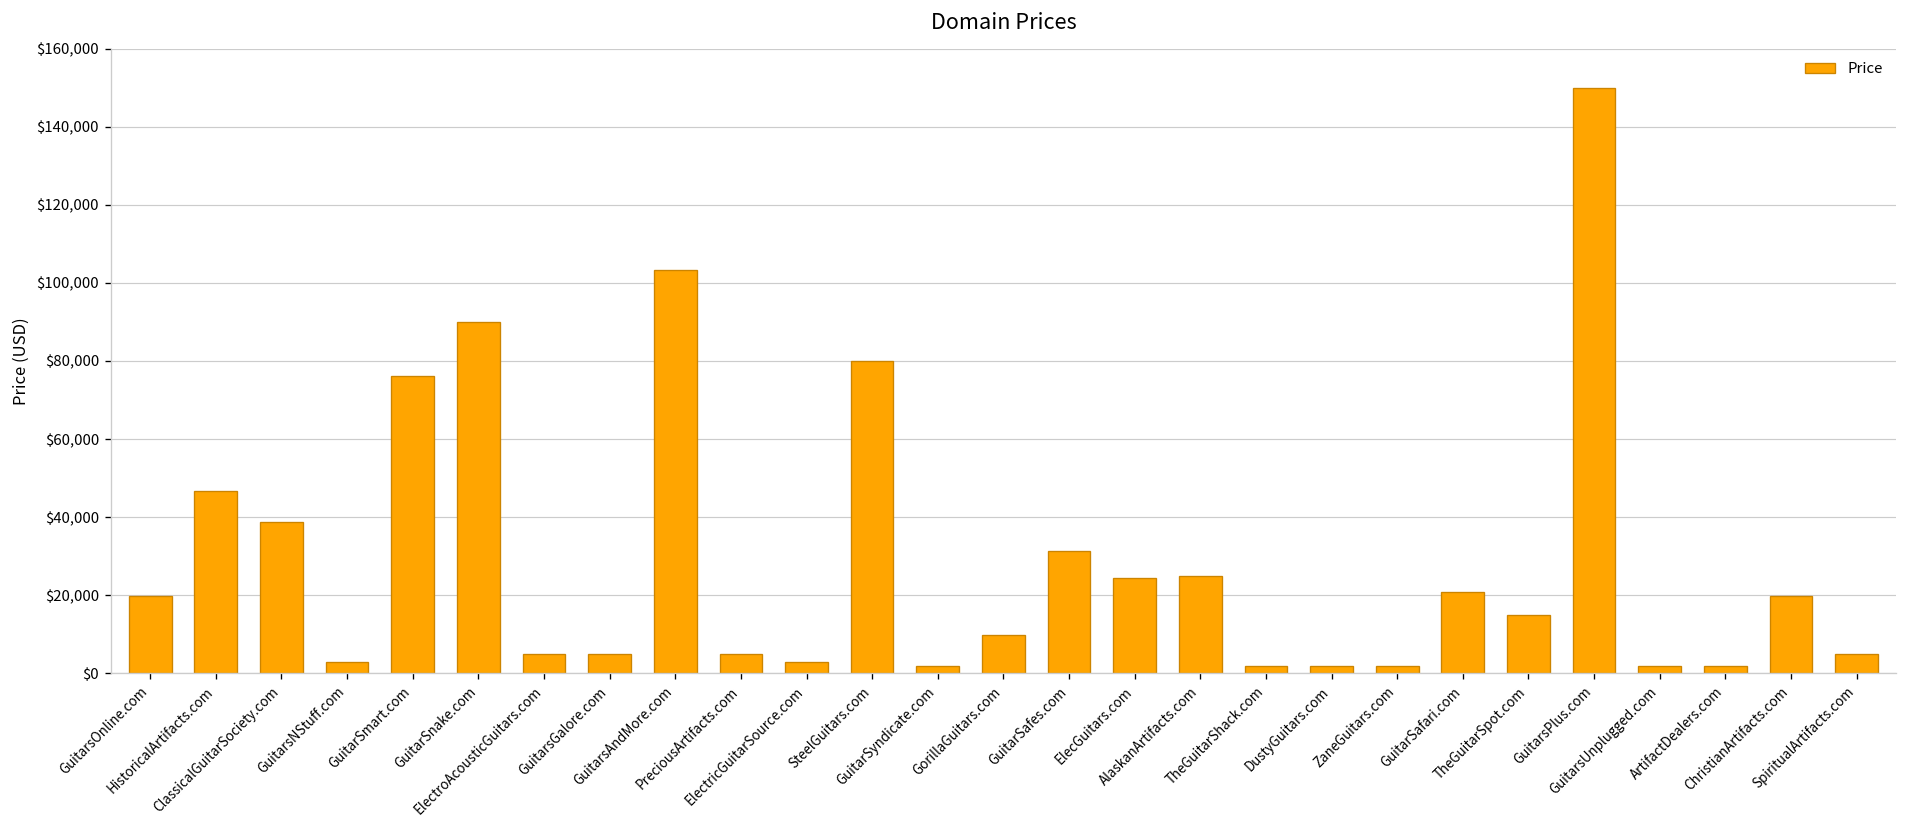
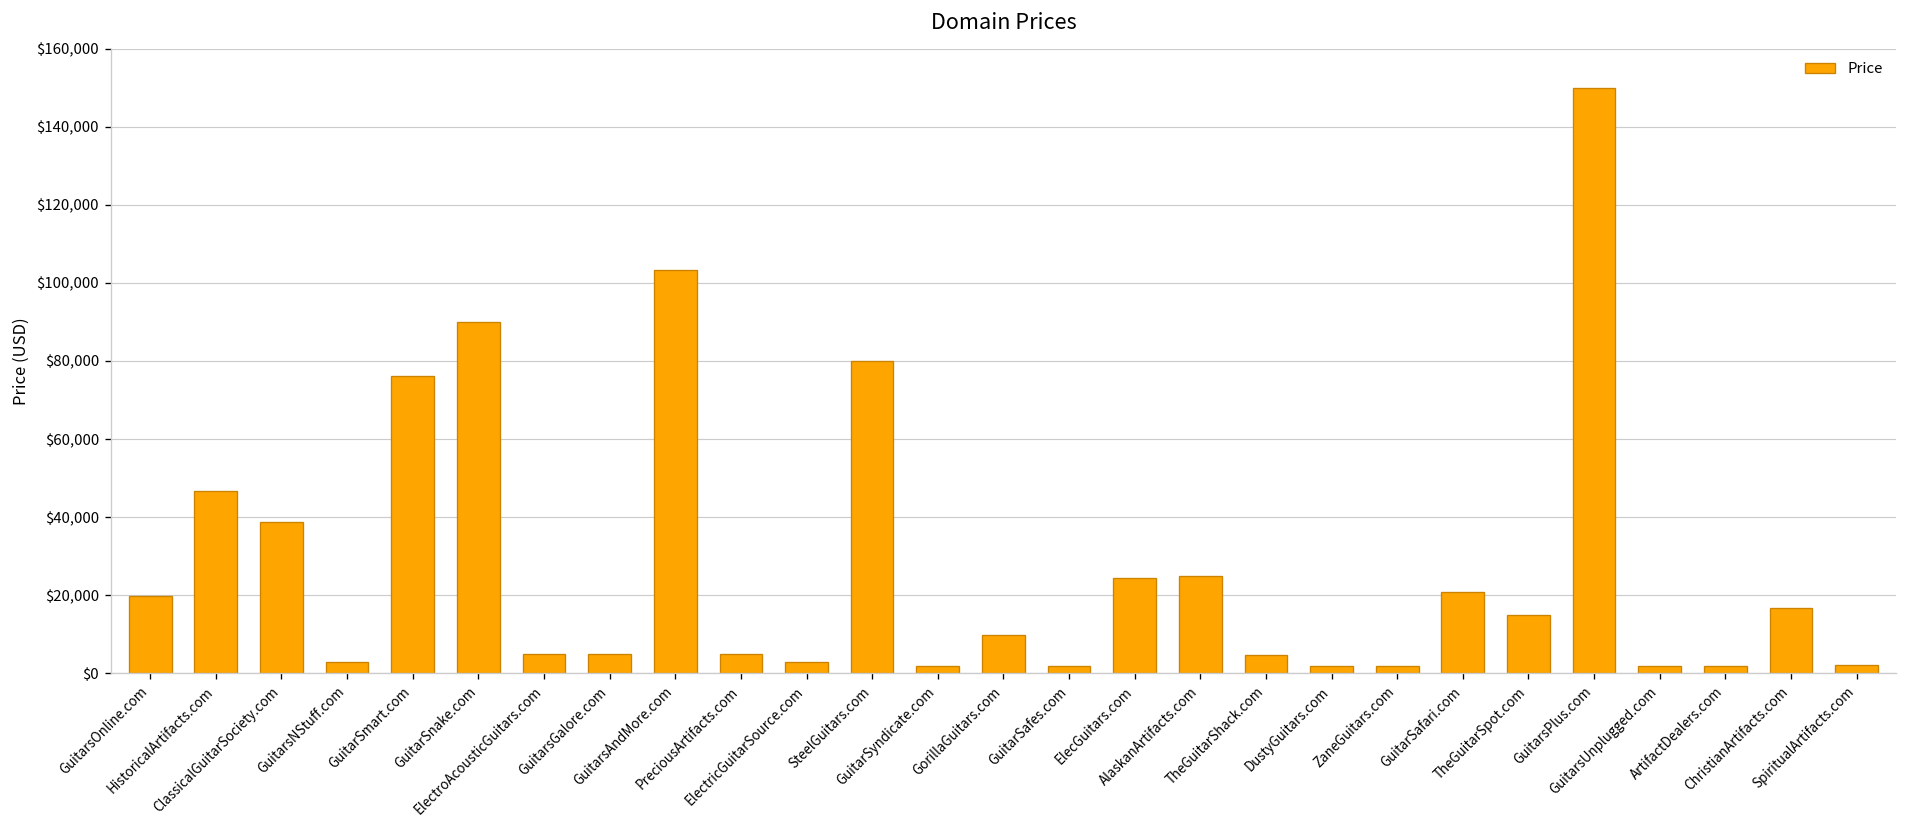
GuitarSafes.com: $31,000 -> $2,000
TheGuitarShack.com: $2,000 -> $5,000
ChristianArtifacts.com: $20,000 -> $17,000
SpiritualArtifacts.com: $5,000 -> $2,000
